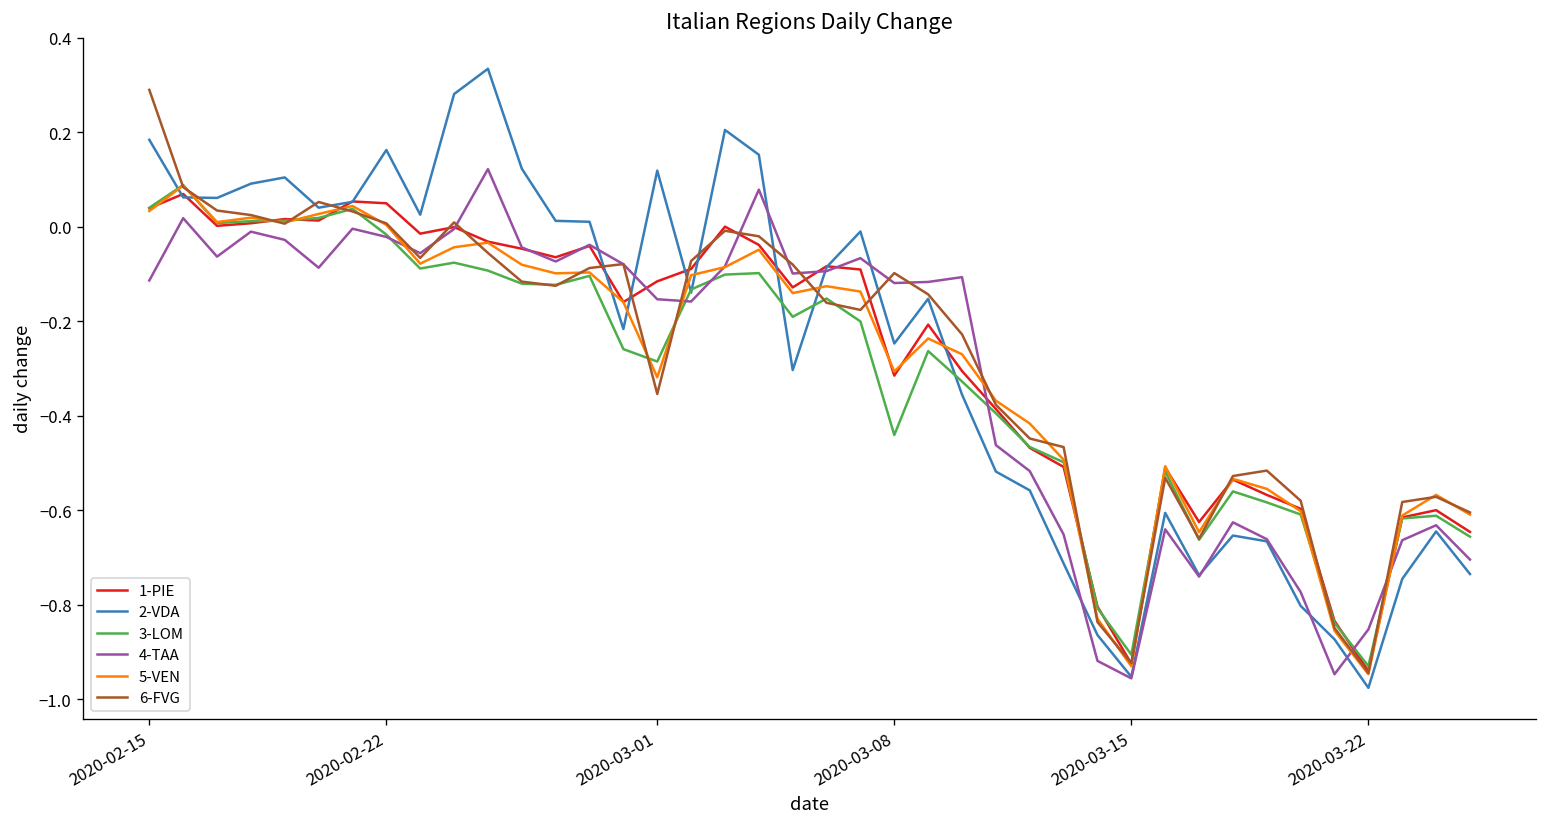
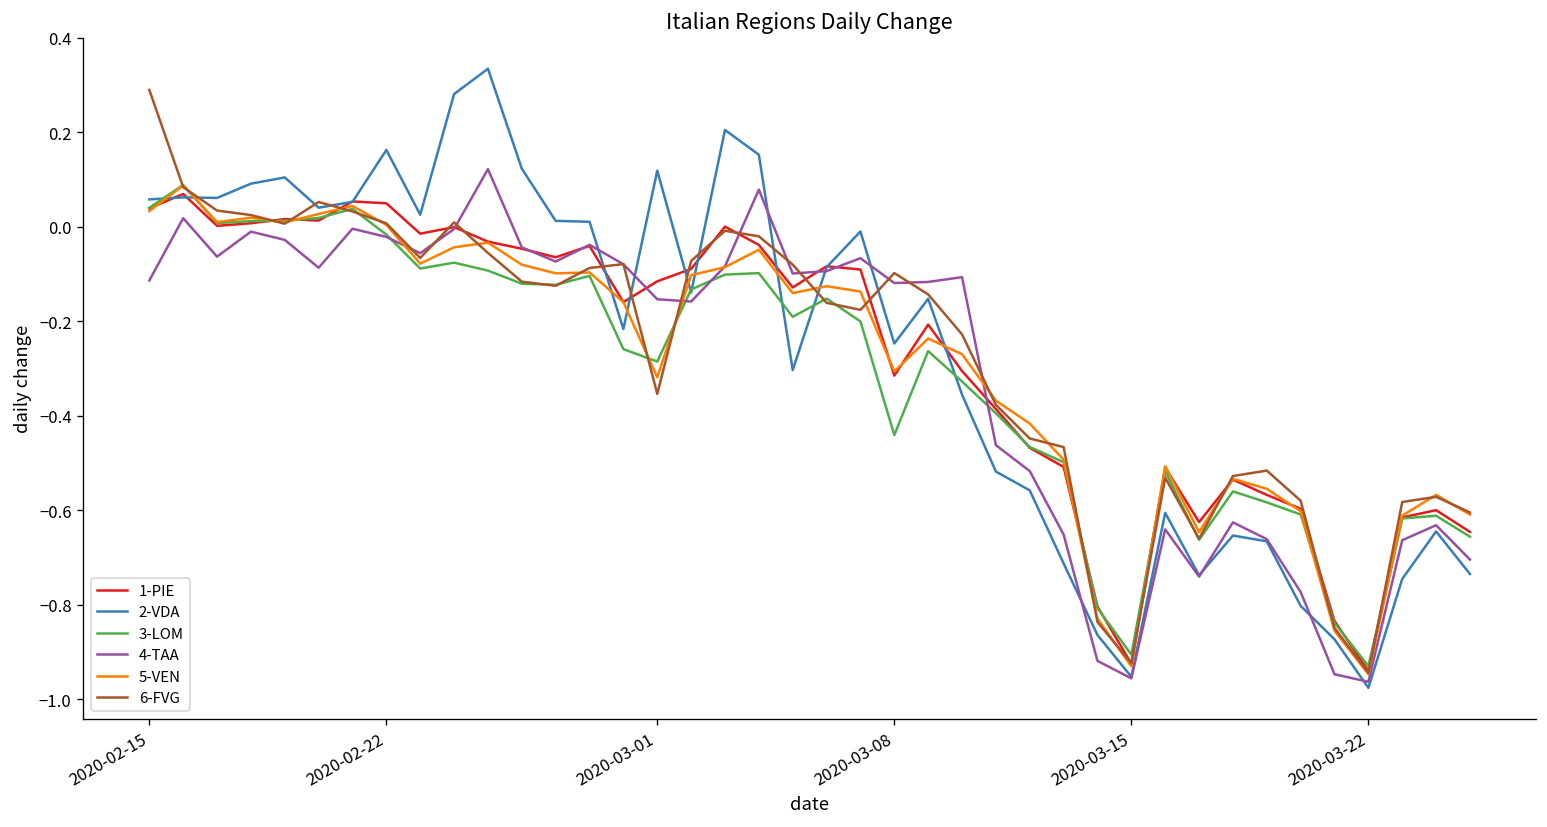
2-VDA, 2020-02-15: 0.18 -> 0.06
4-TAA, 2020-03-22: -0.85 -> -0.96
